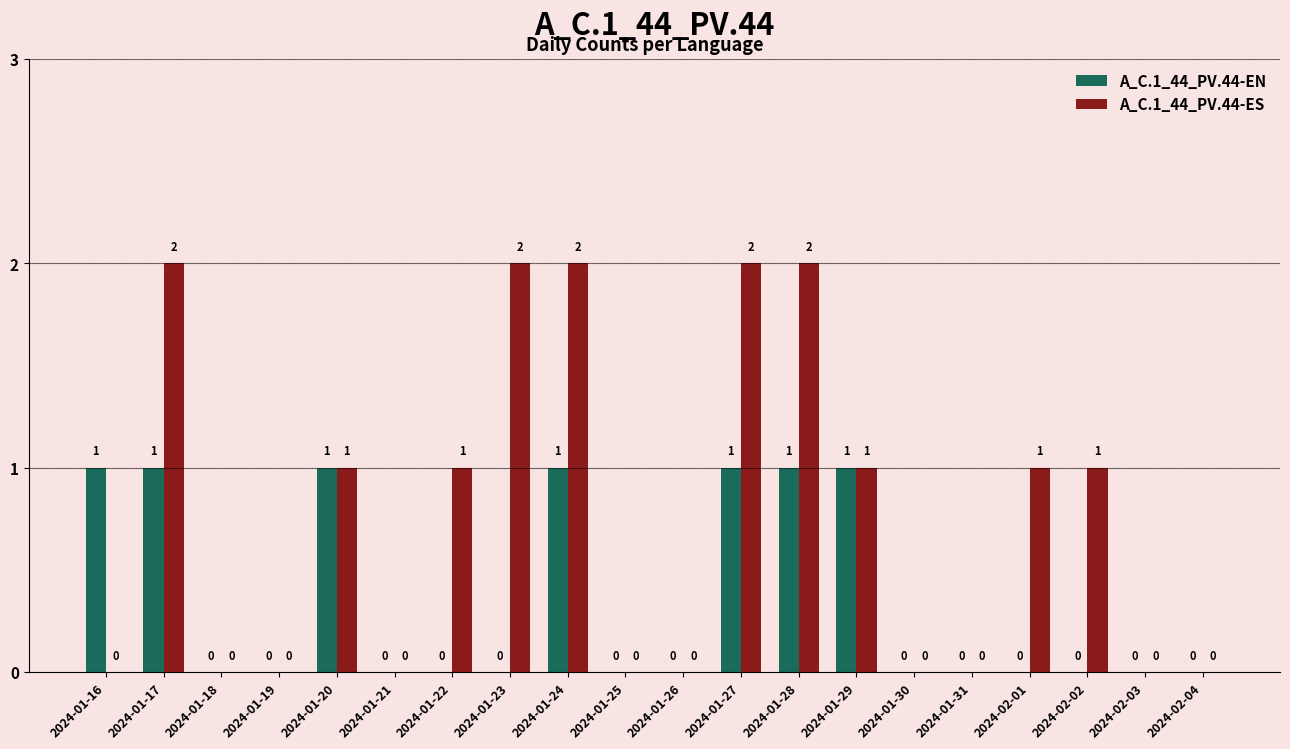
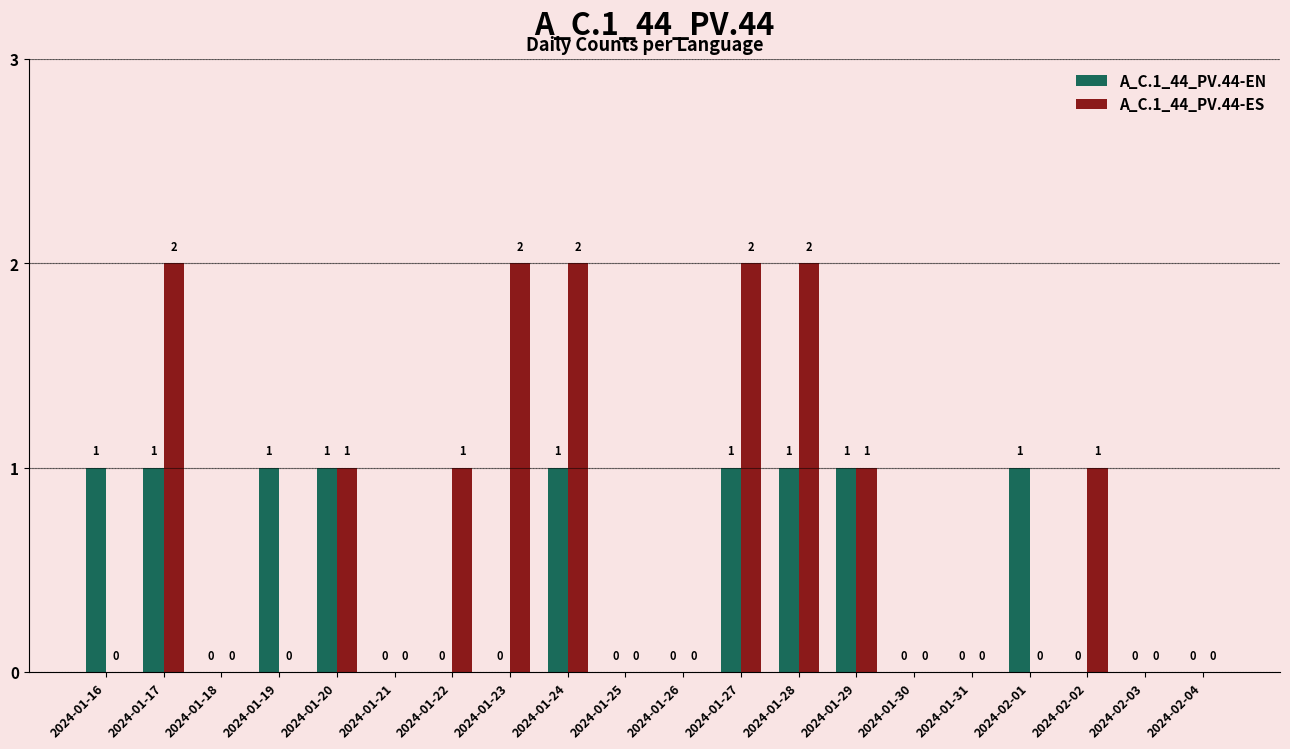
A_C.1_44_PV.44-EN, 2024-01-19: 0 -> 1
A_C.1_44_PV.44-EN, 2024-02-01: 0 -> 1
A_C.1_44_PV.44-ES, 2024-02-01: 1 -> 0
